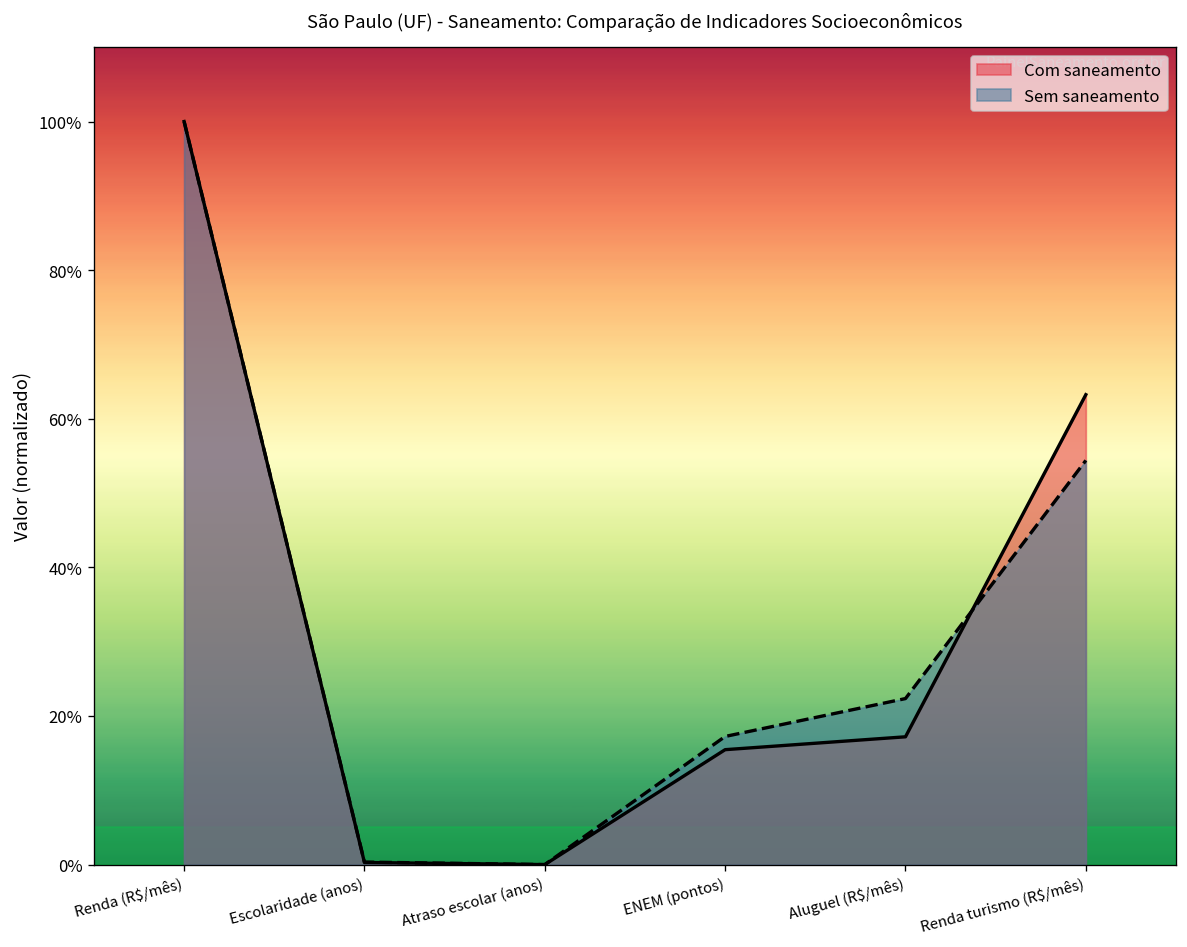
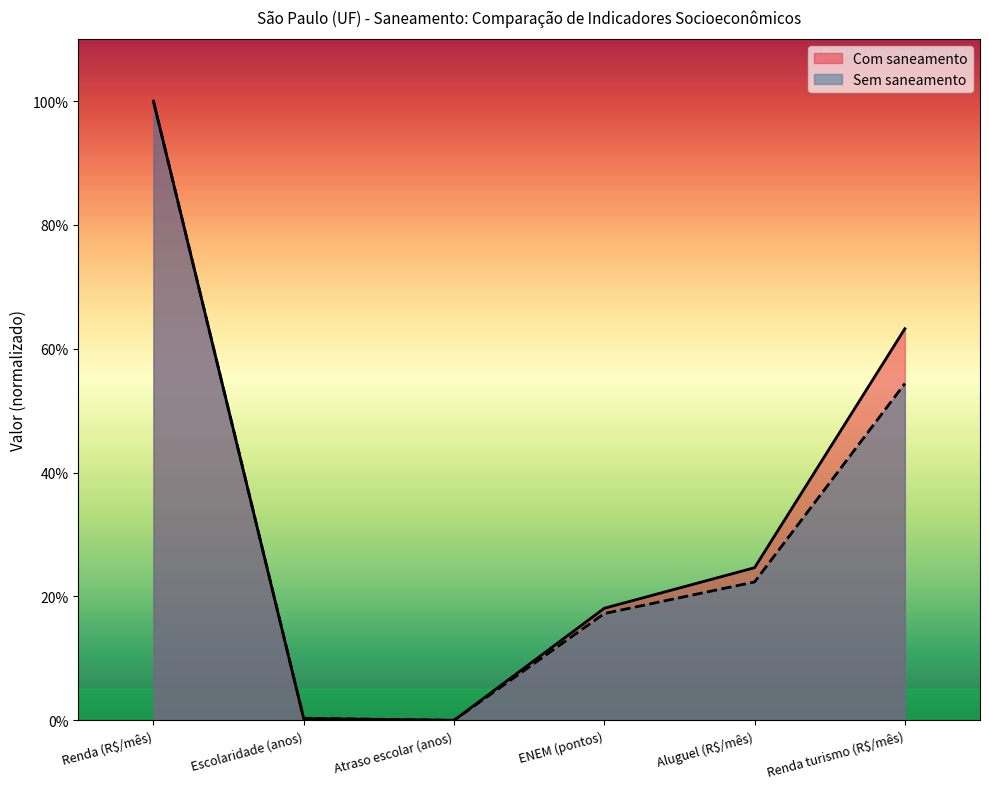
Com saneamento, ENEM (pontos): 15% -> 18%
Com saneamento, Aluguel (R$/mês): 17% -> 25%
